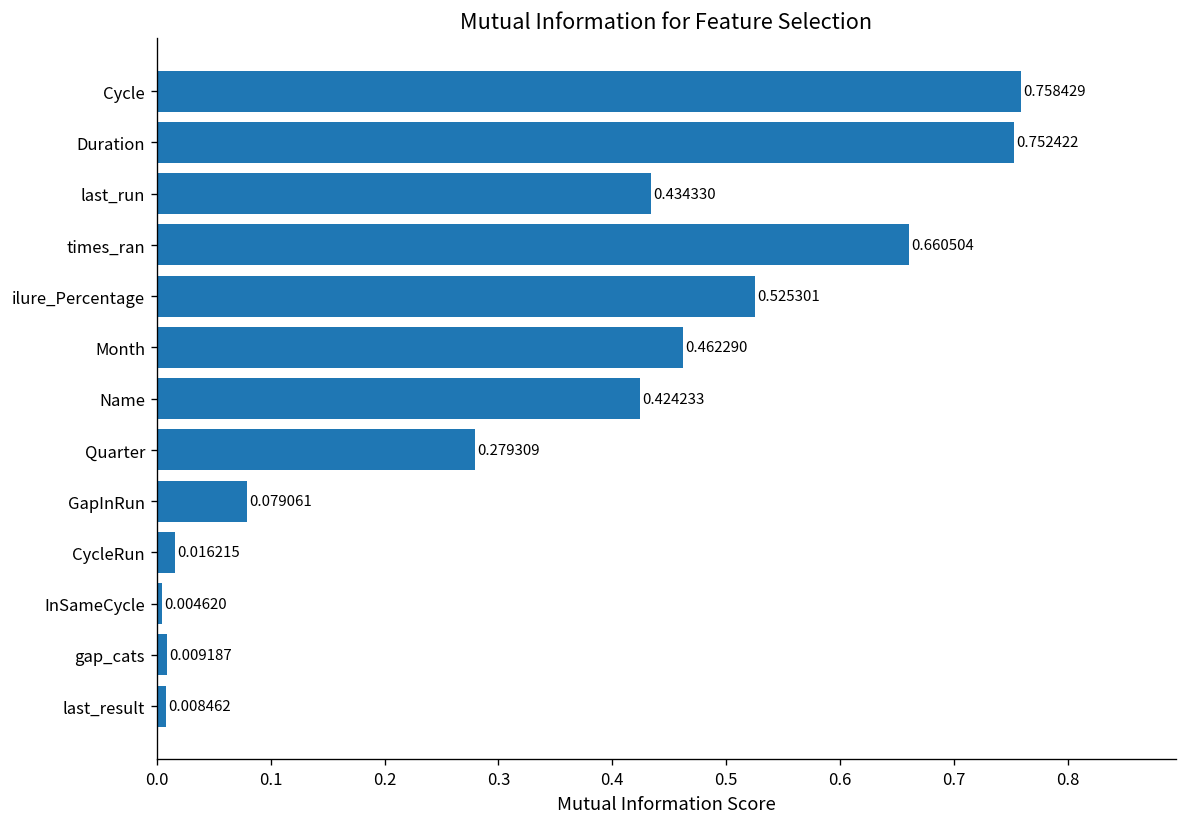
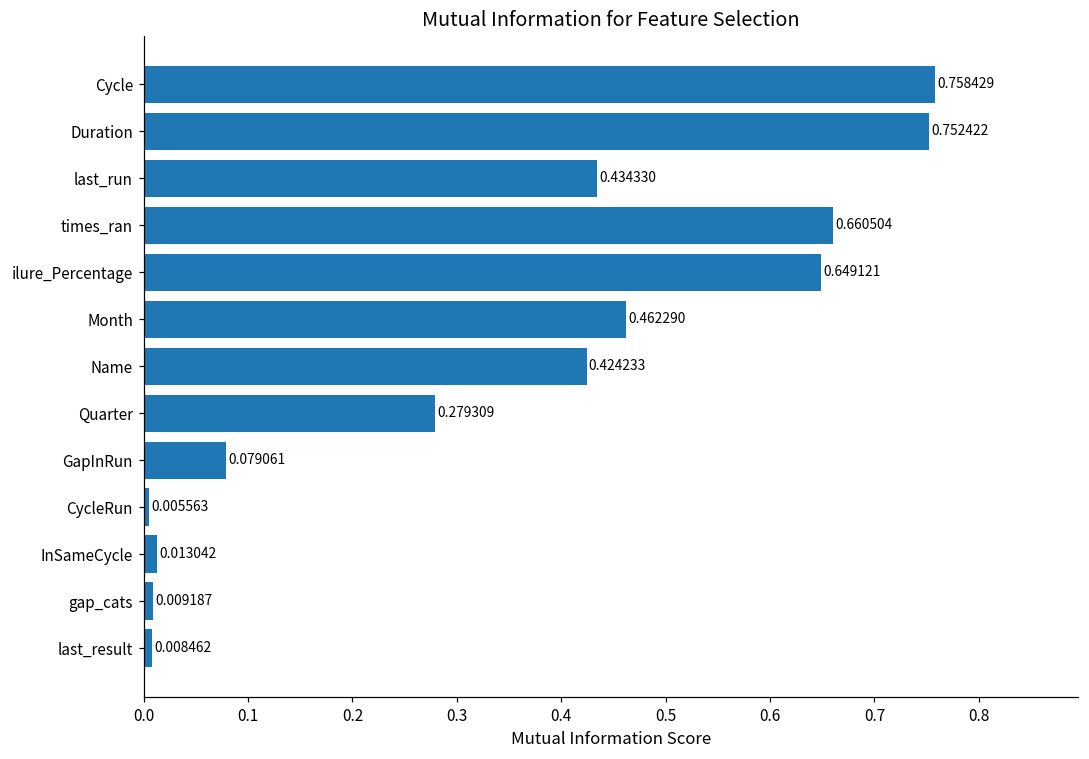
ilure_Percentage: 0.525301 -> 0.649121
CycleRun: 0.016215 -> 0.005563
InSameCycle: 0.004620 -> 0.013042
